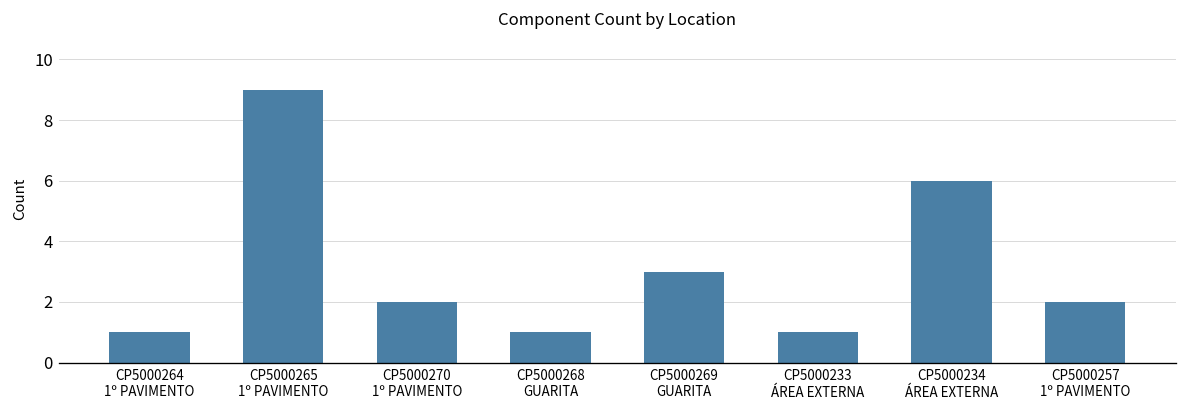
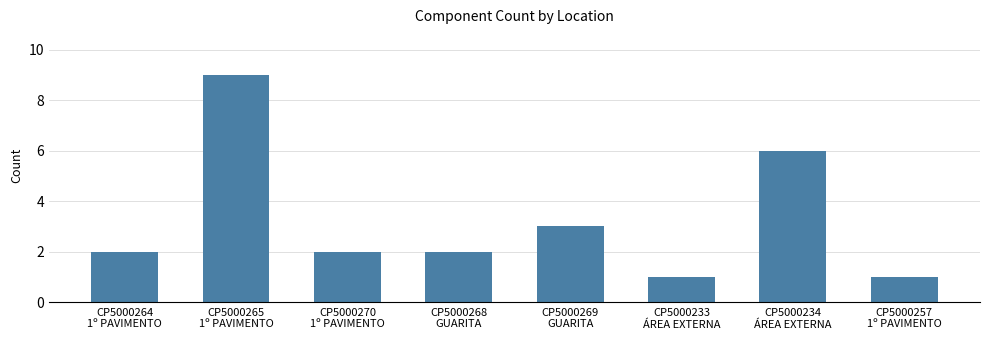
CP5000264 1º PAVIMENTO: 1 -> 2
CP5000268 GUARITA: 1 -> 2
CP5000257 1º PAVIMENTO: 2 -> 1
